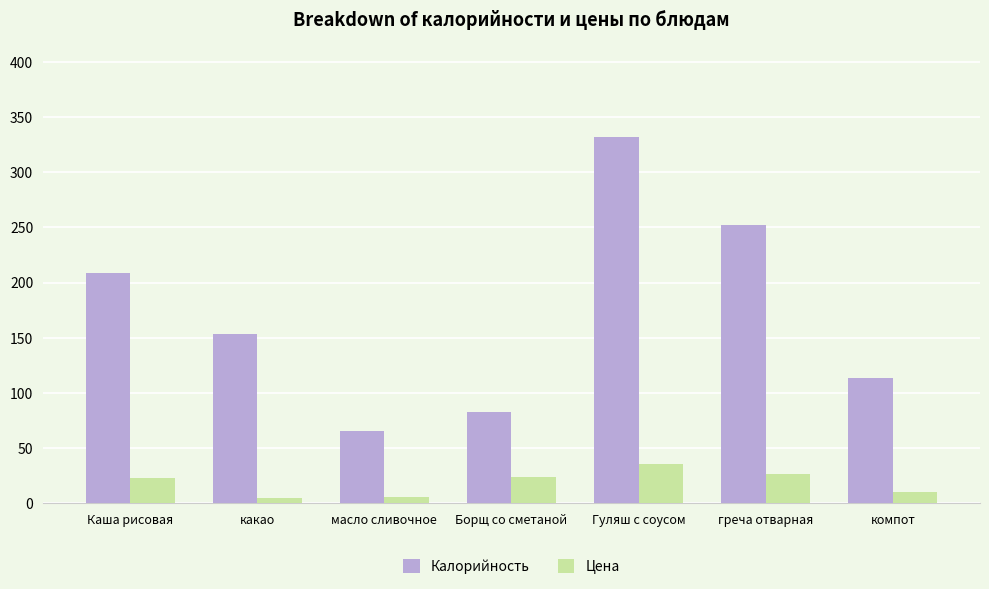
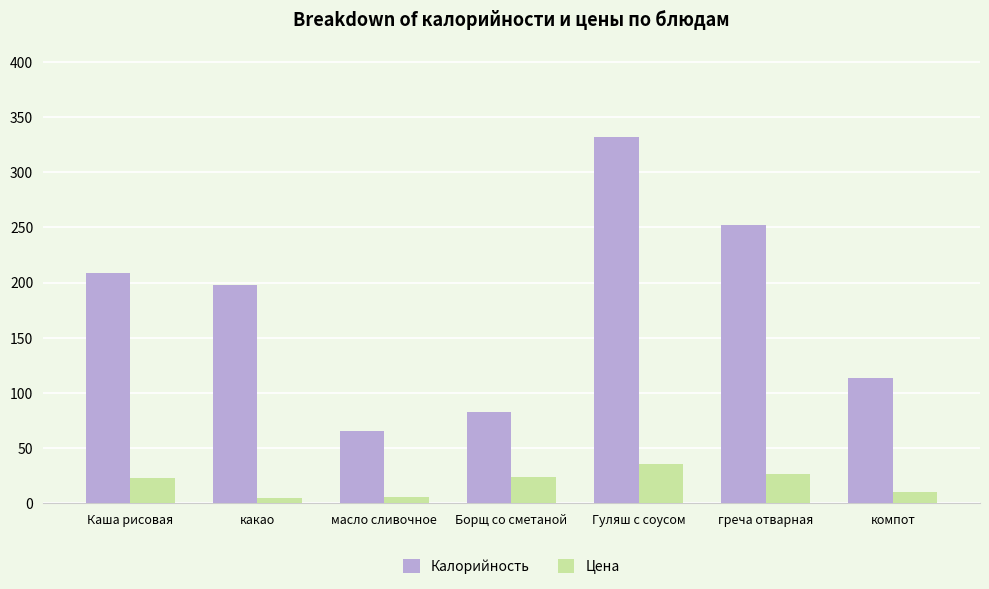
Калорийность, какао: 153 -> 198
